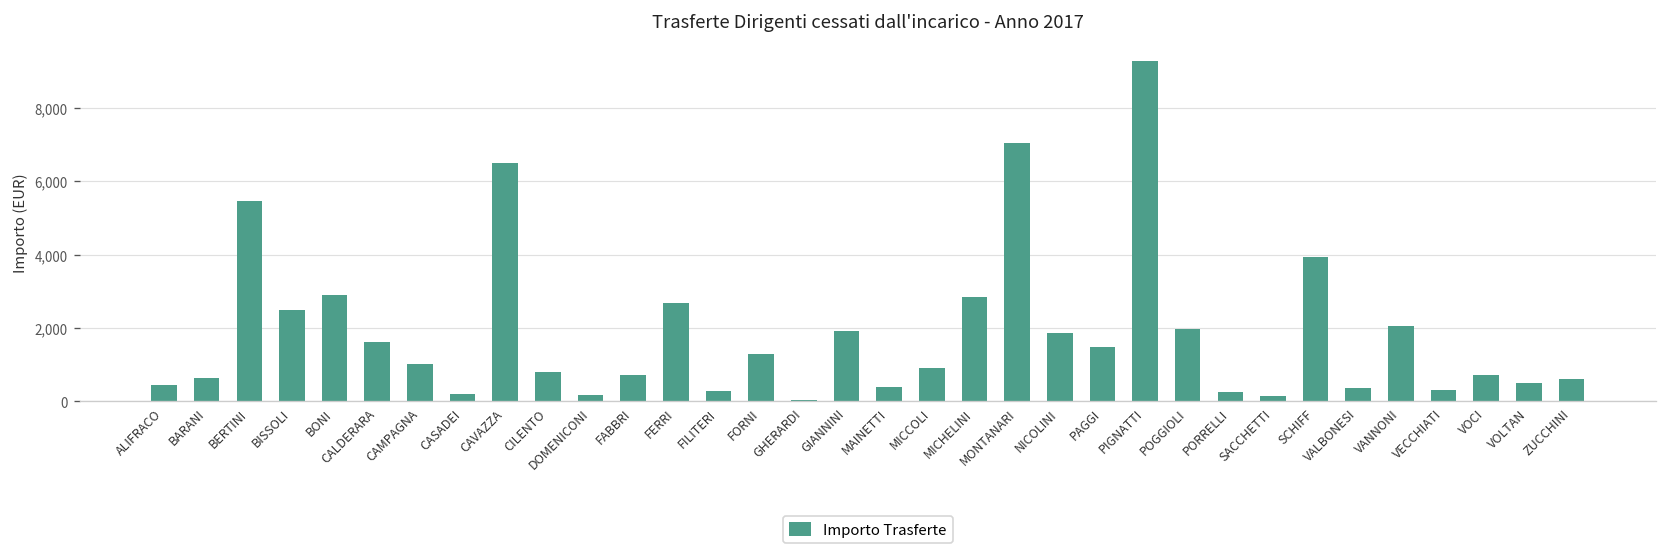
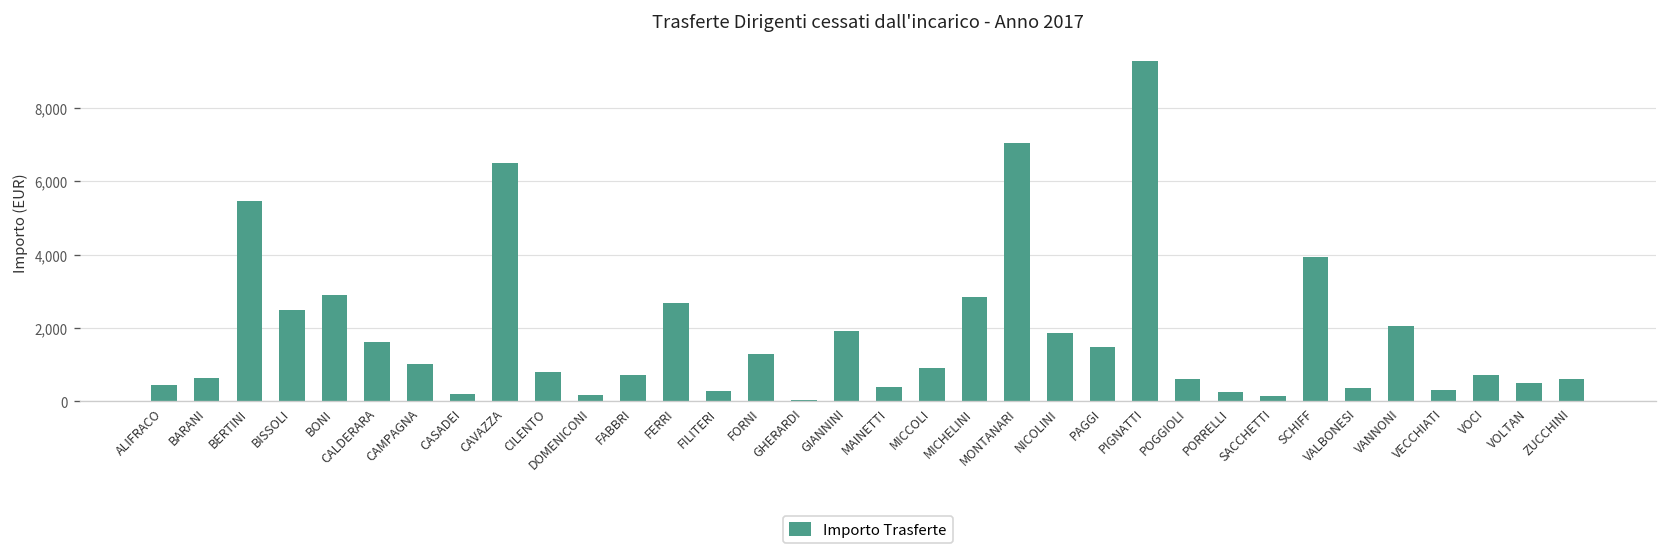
POGGIOLI: 2,000 -> 600
